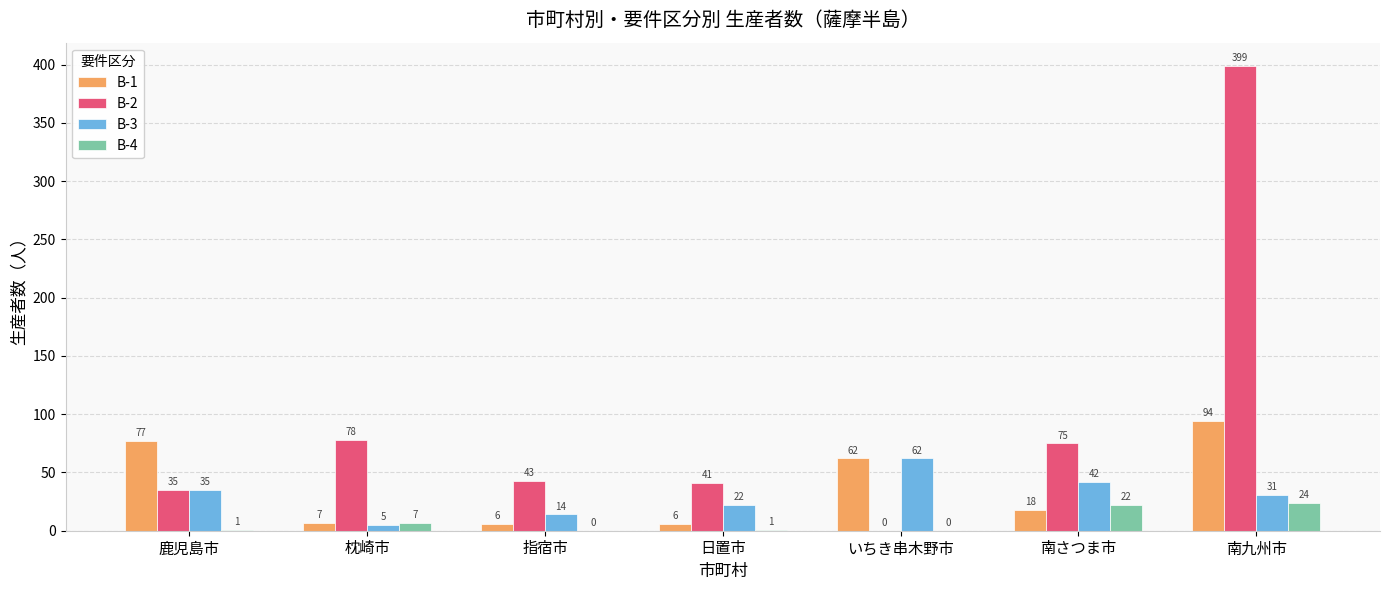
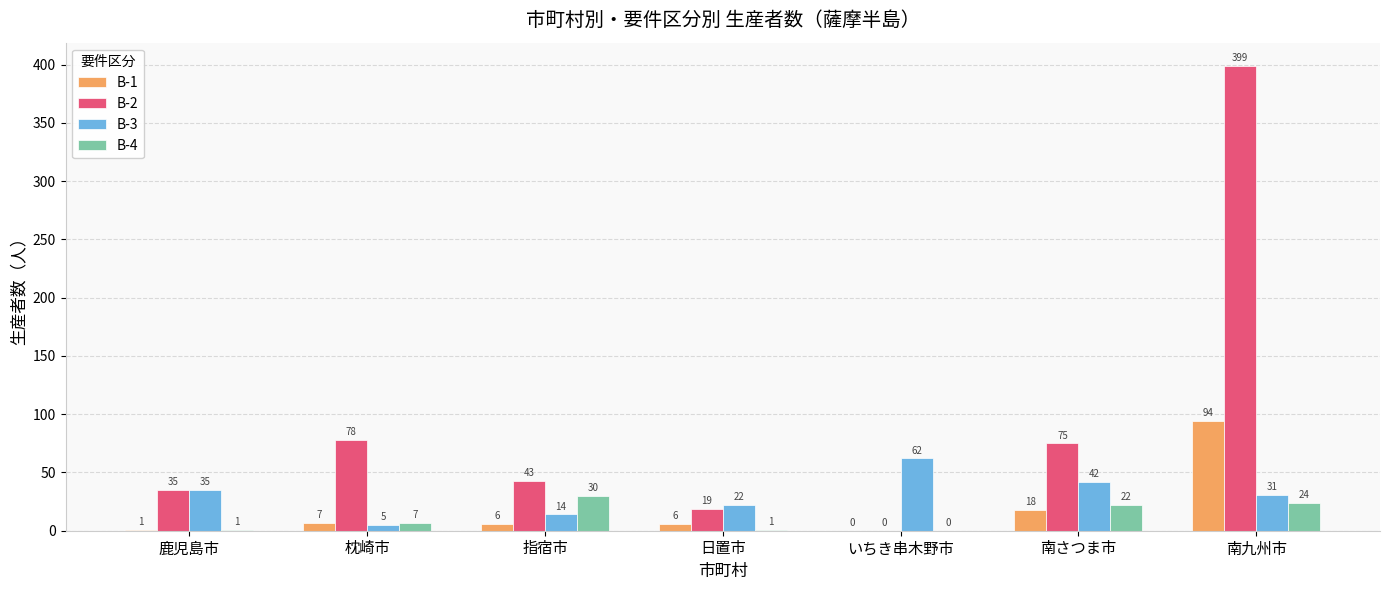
B-1, 鹿児島市: 77 -> 1
B-4, 指宿市: 0 -> 30
B-2, 日置市: 41 -> 19
B-1, いちき串木野市: 62 -> 0
